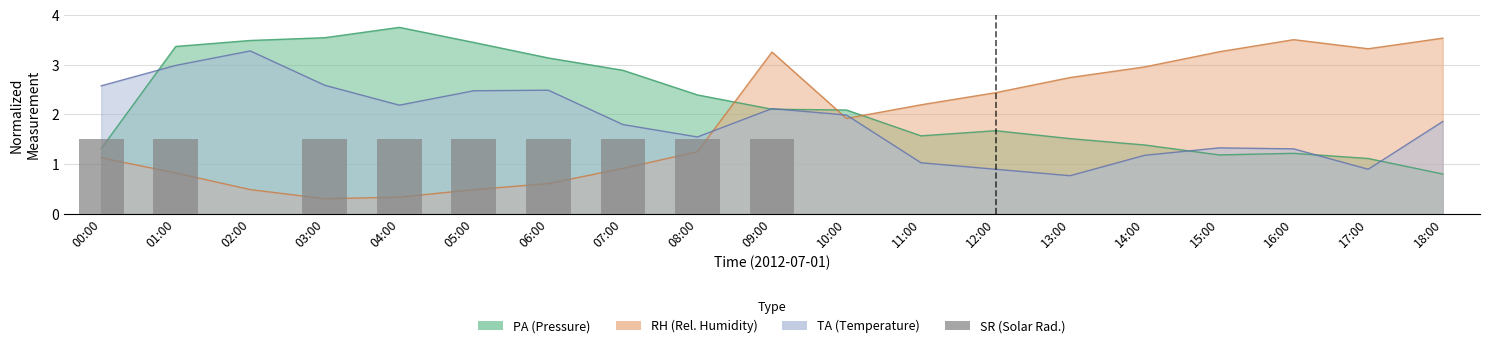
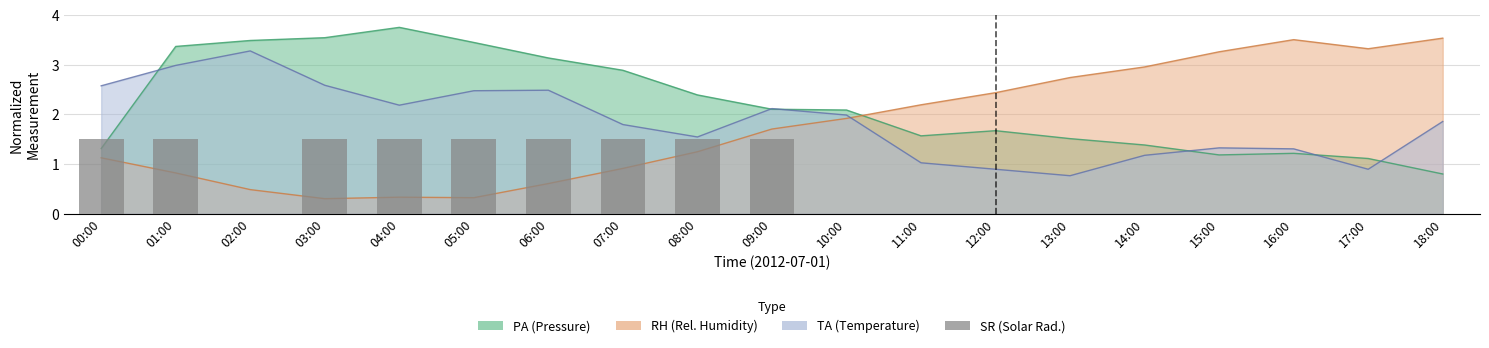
RH (Rel. Humidity), 05:00: 0.5 -> 0.3
RH (Rel. Humidity), 09:00: 3.3 -> 1.7
